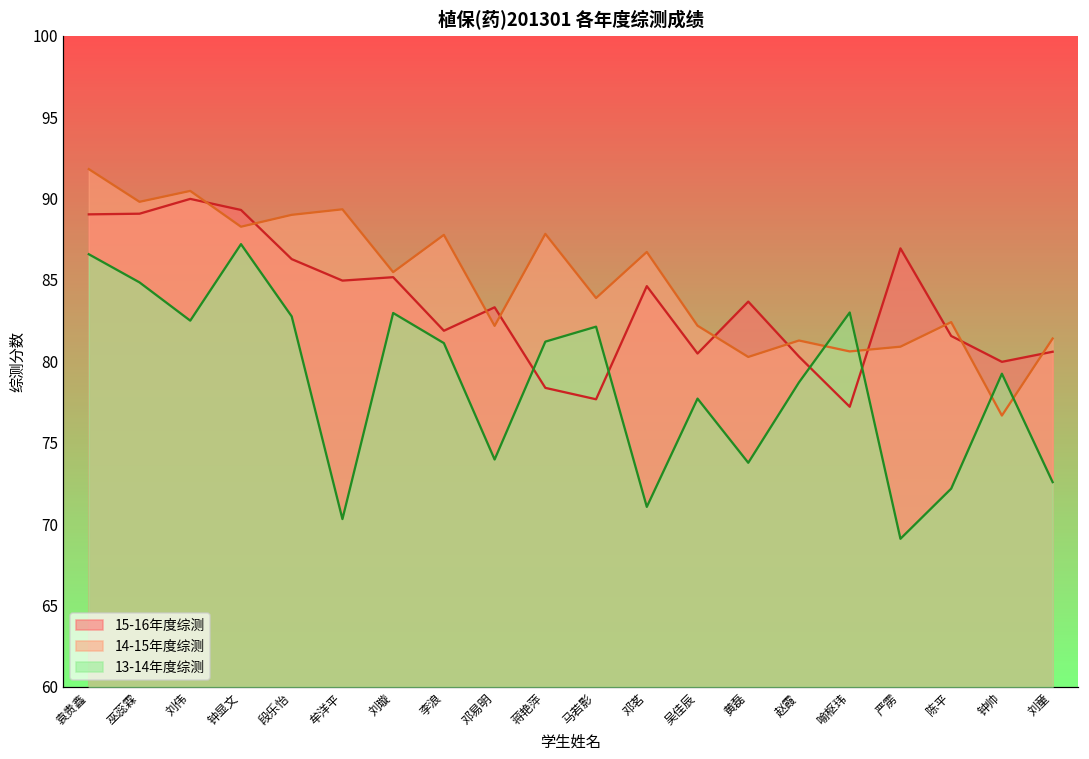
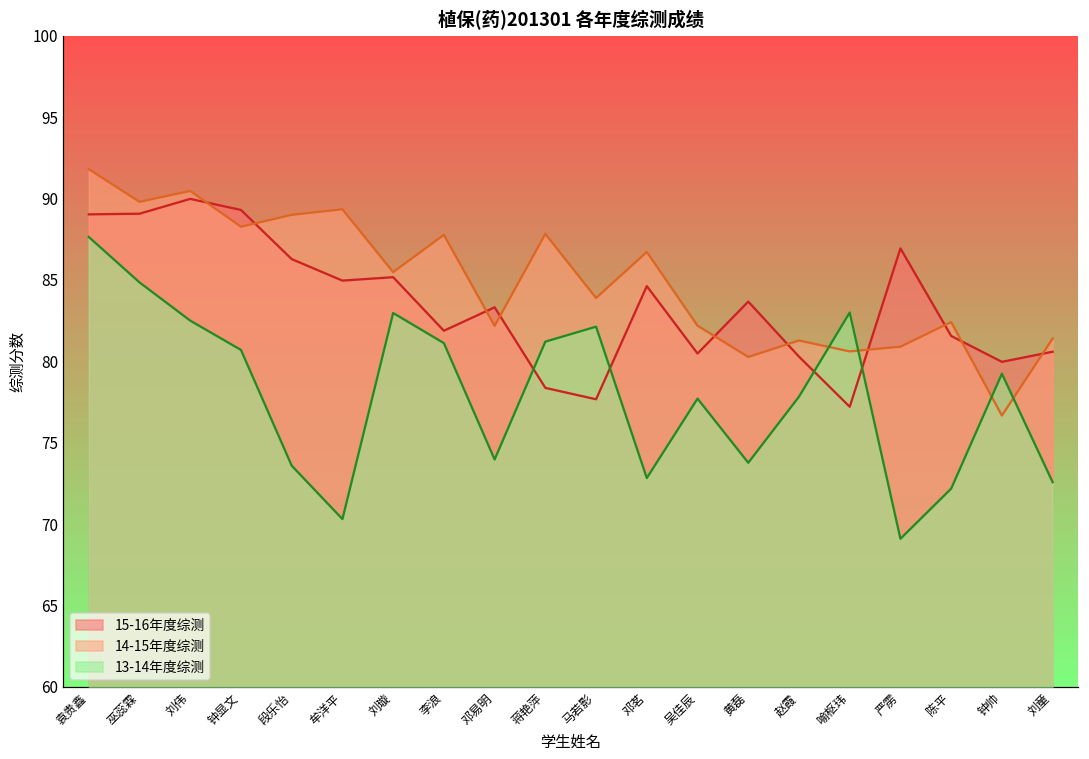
13-14年度综测, 袁贵鑫: 86.6 -> 87.6
13-14年度综测, 钟显文: 87.2 -> 80.7
13-14年度综测, 段乐怡: 82.8 -> 73.6
13-14年度综测, 邓茗: 71.1 -> 72.8
13-14年度综测, 赵霞: 78.7 -> 77.8
